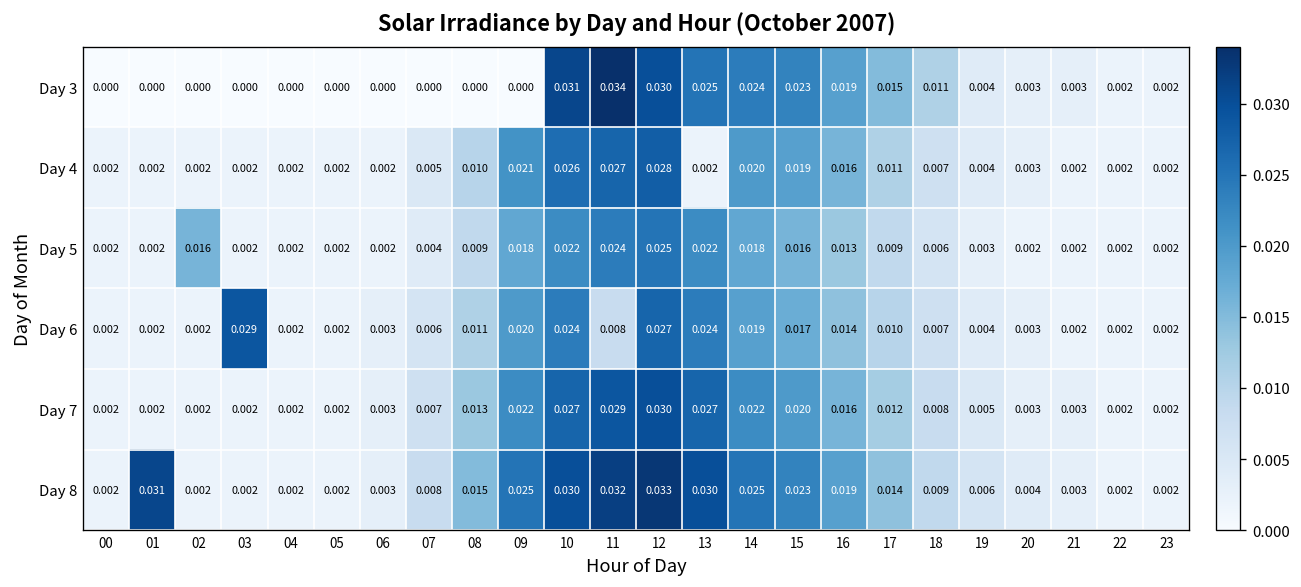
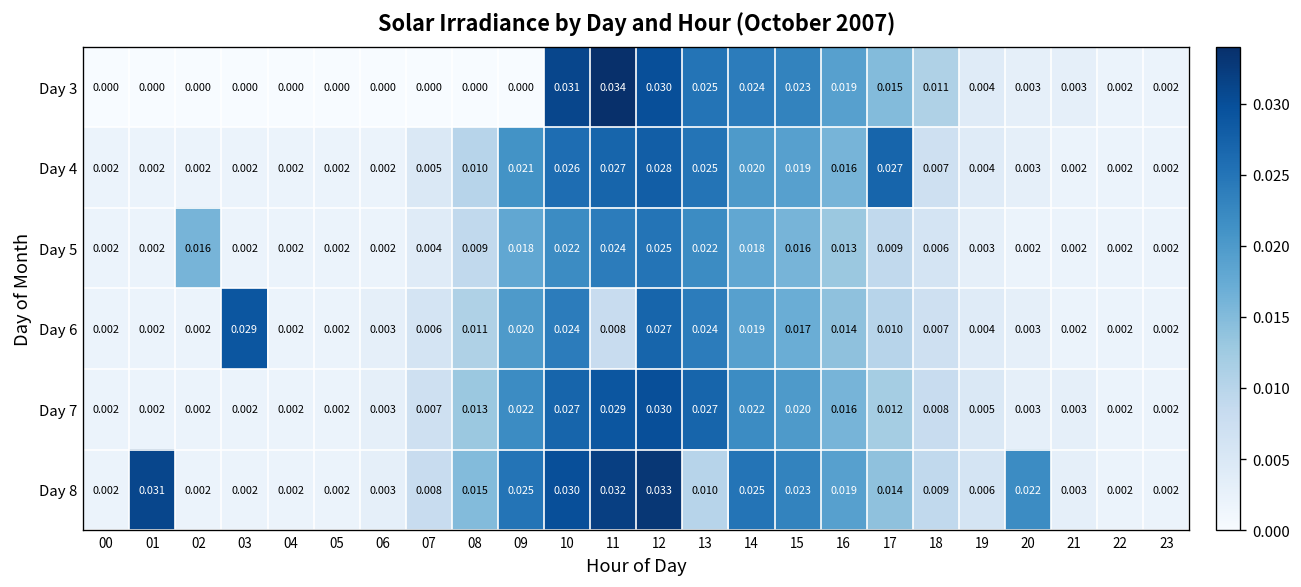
Day 4, 13: 0.002 -> 0.025
Day 4, 17: 0.011 -> 0.027
Day 8, 13: 0.030 -> 0.010
Day 8, 20: 0.004 -> 0.022
